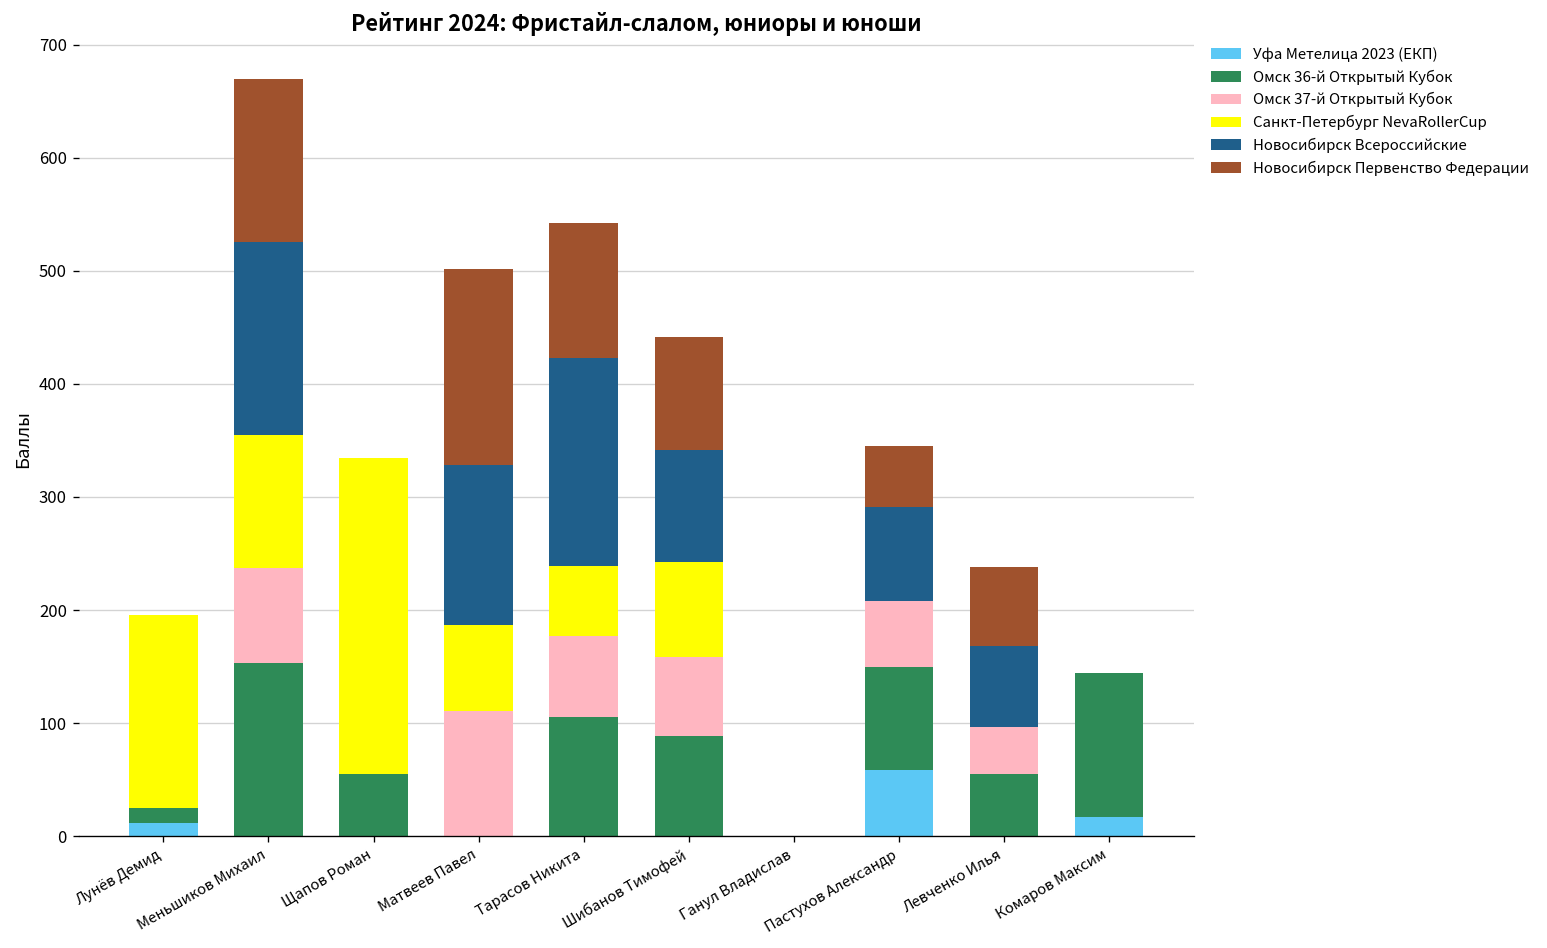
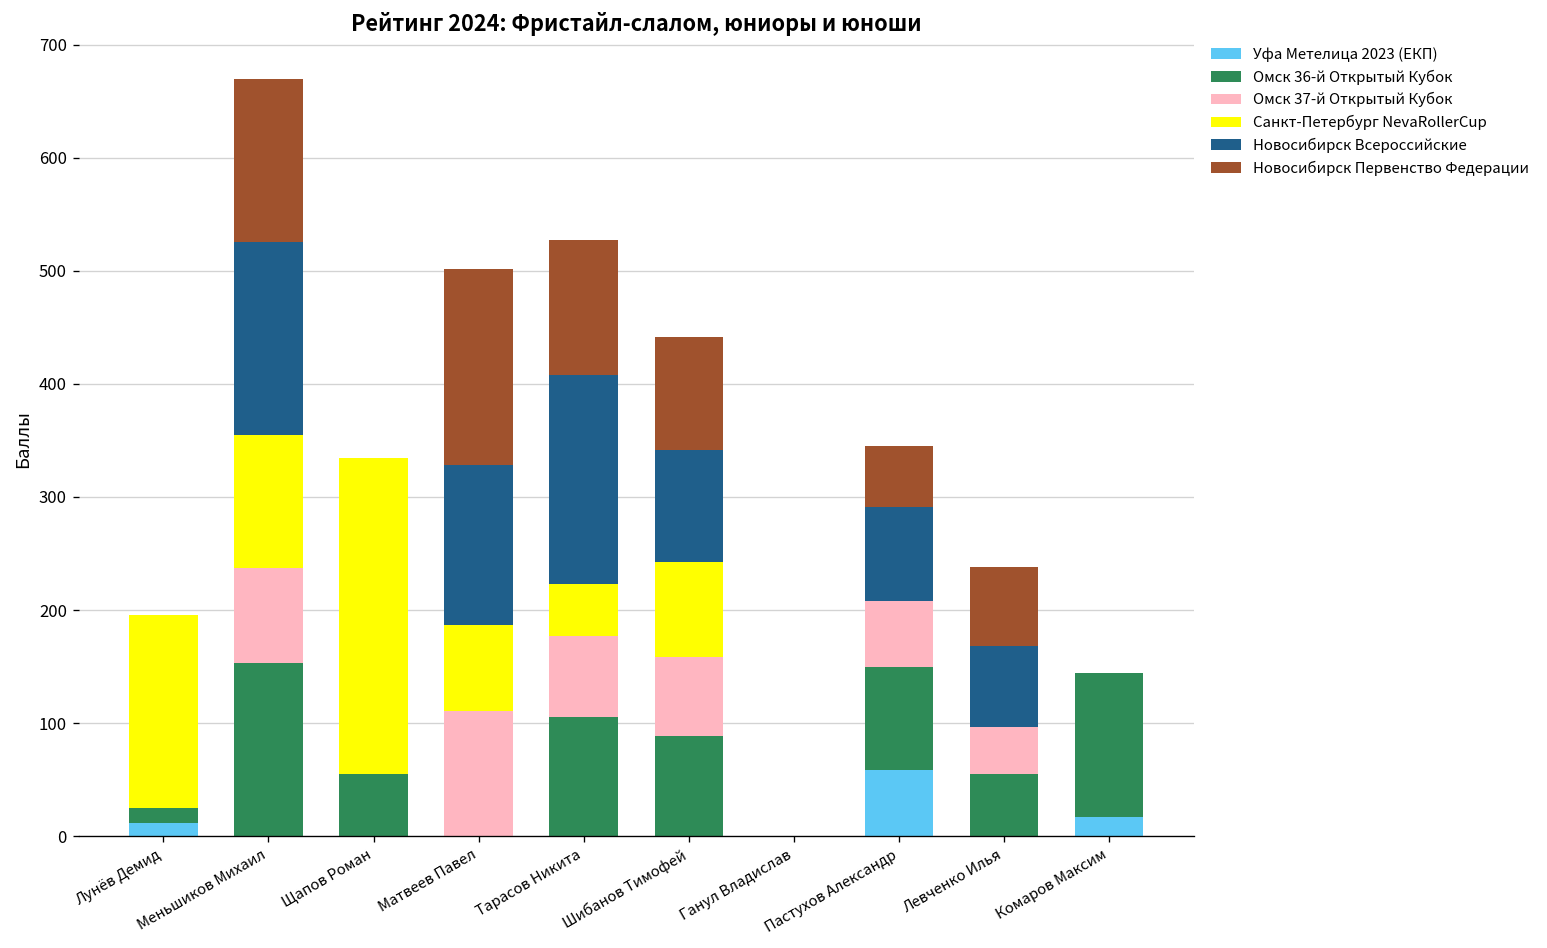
Санкт-Петербург NevaRollerCup, Тарасов Никита: 60 -> 50
